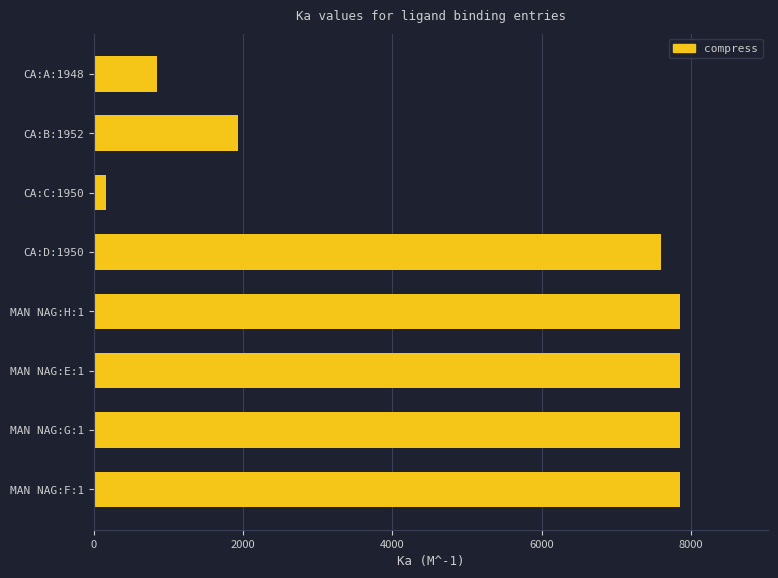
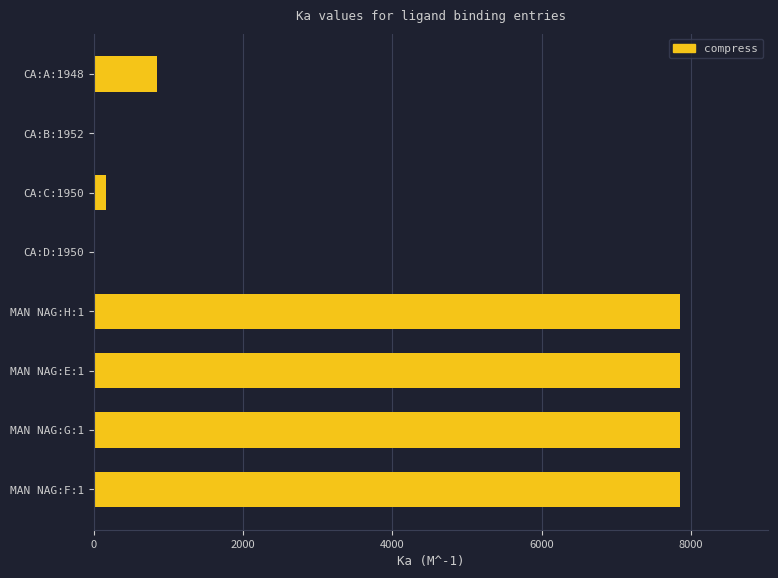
CA:B:1952: 1900 -> 0
CA:D:1950: 7600 -> 0
